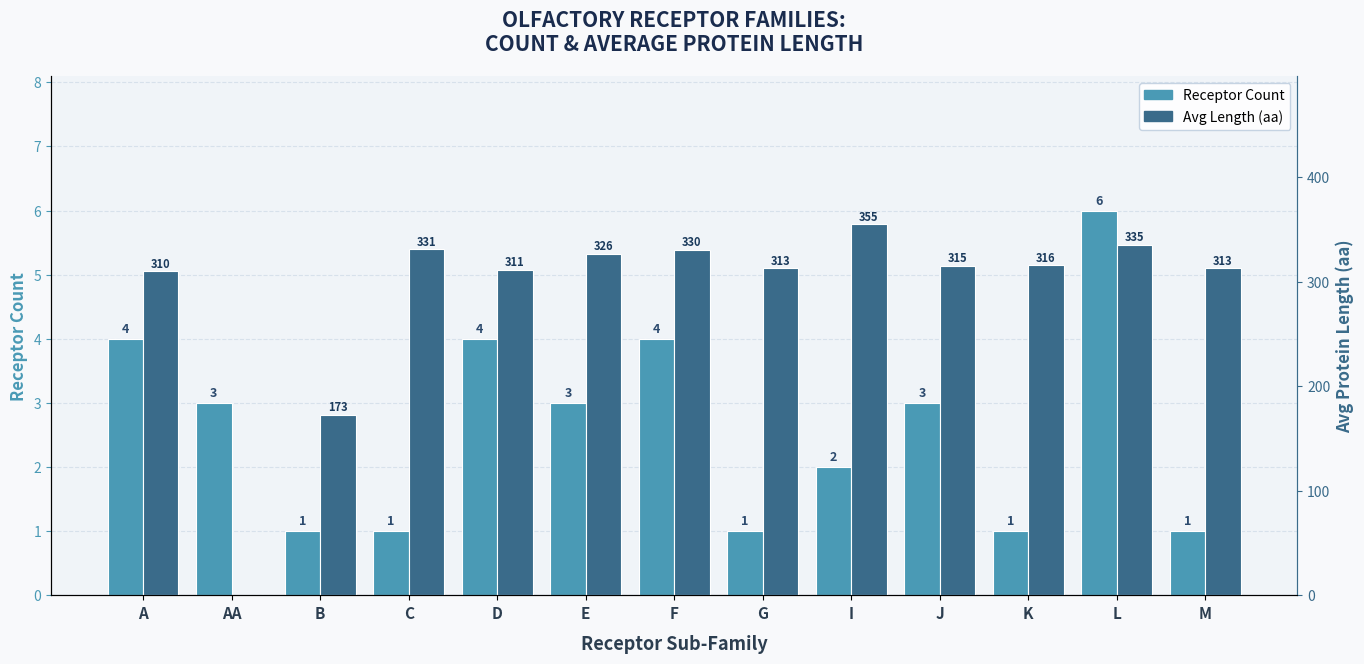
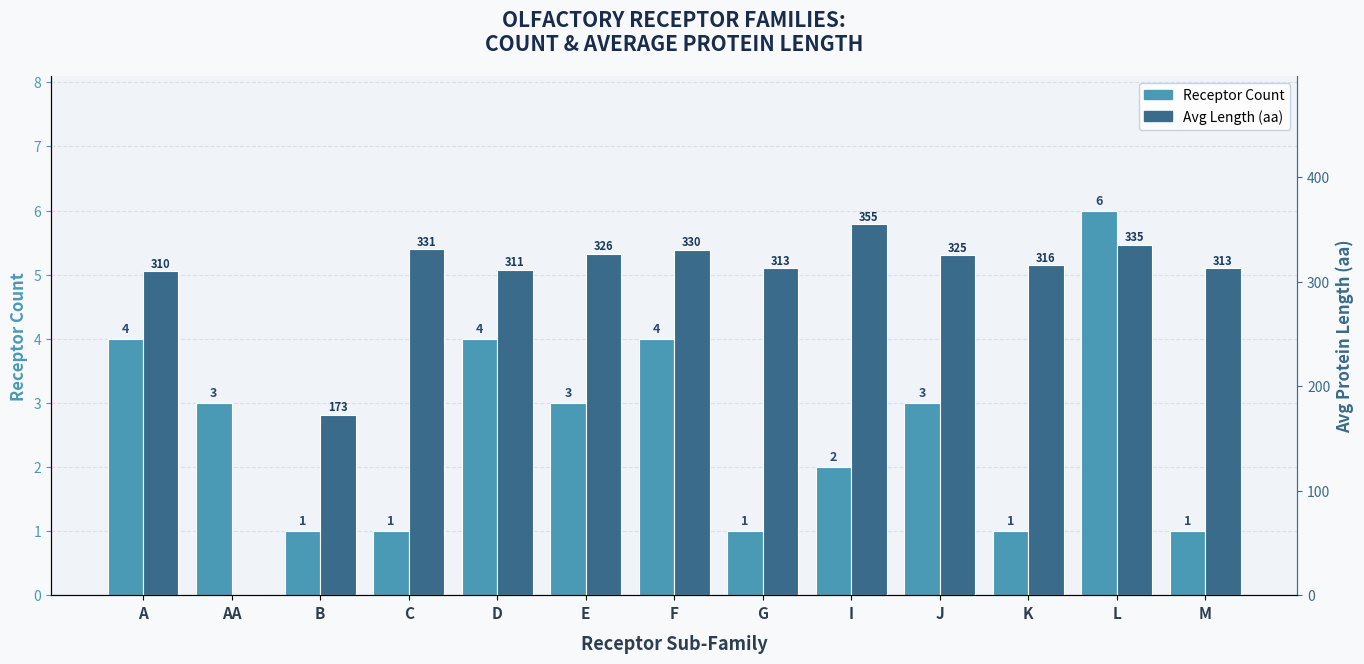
Avg Length (aa), J: 315 -> 325
